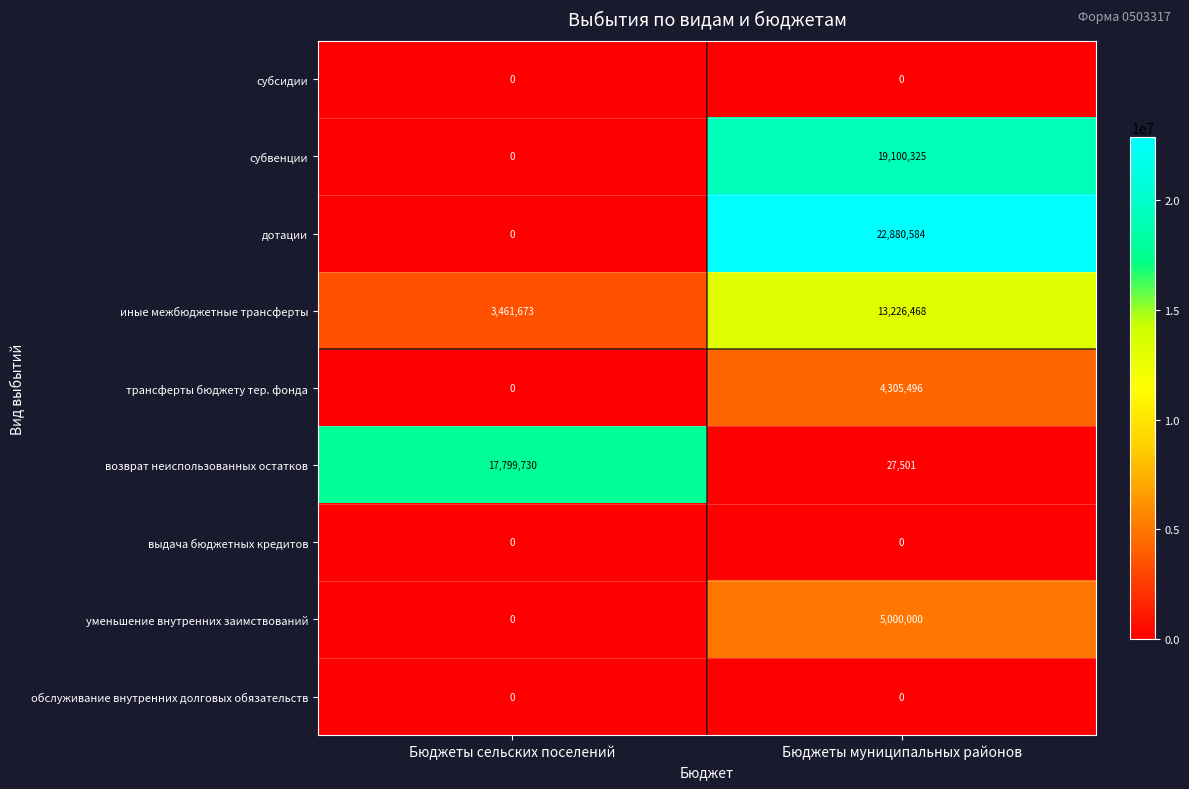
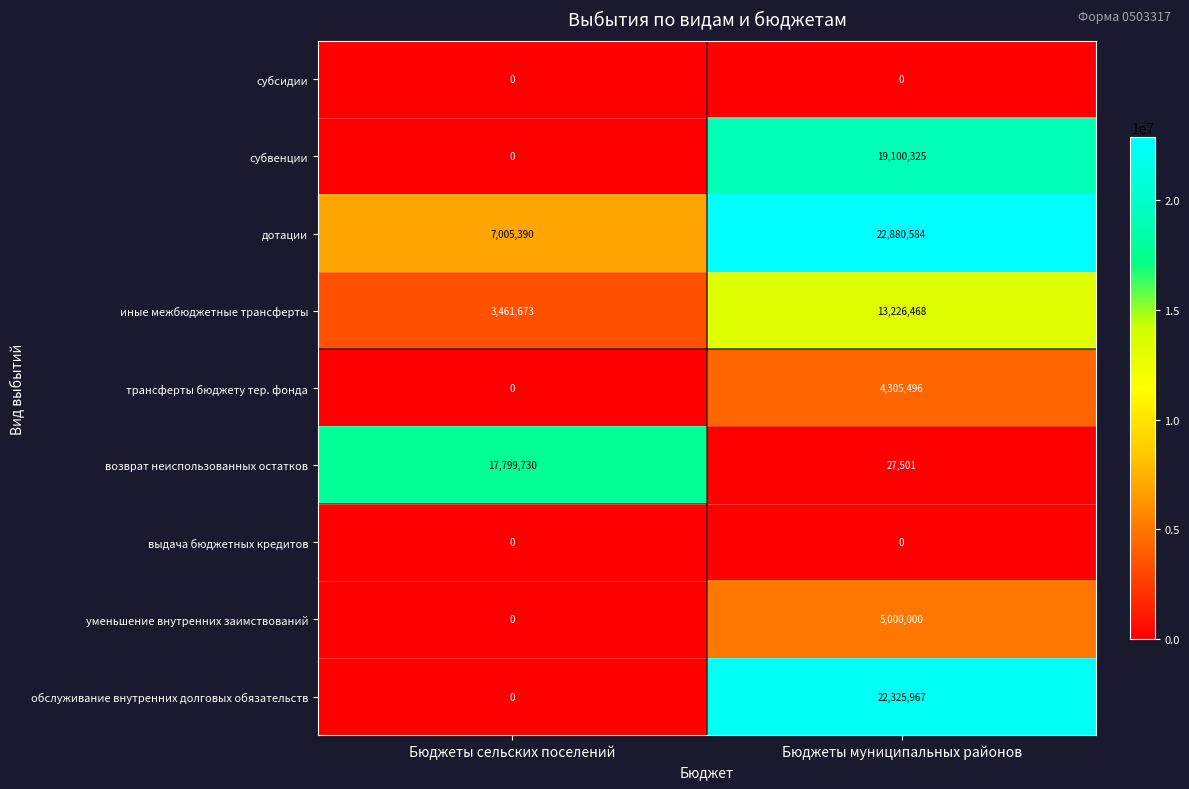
дотации, Бюджеты сельских поселений: 0 -> 7,005,390
обслуживание внутренних долговых обязательств, Бюджеты муниципальных районов: 0 -> 22,325,967
